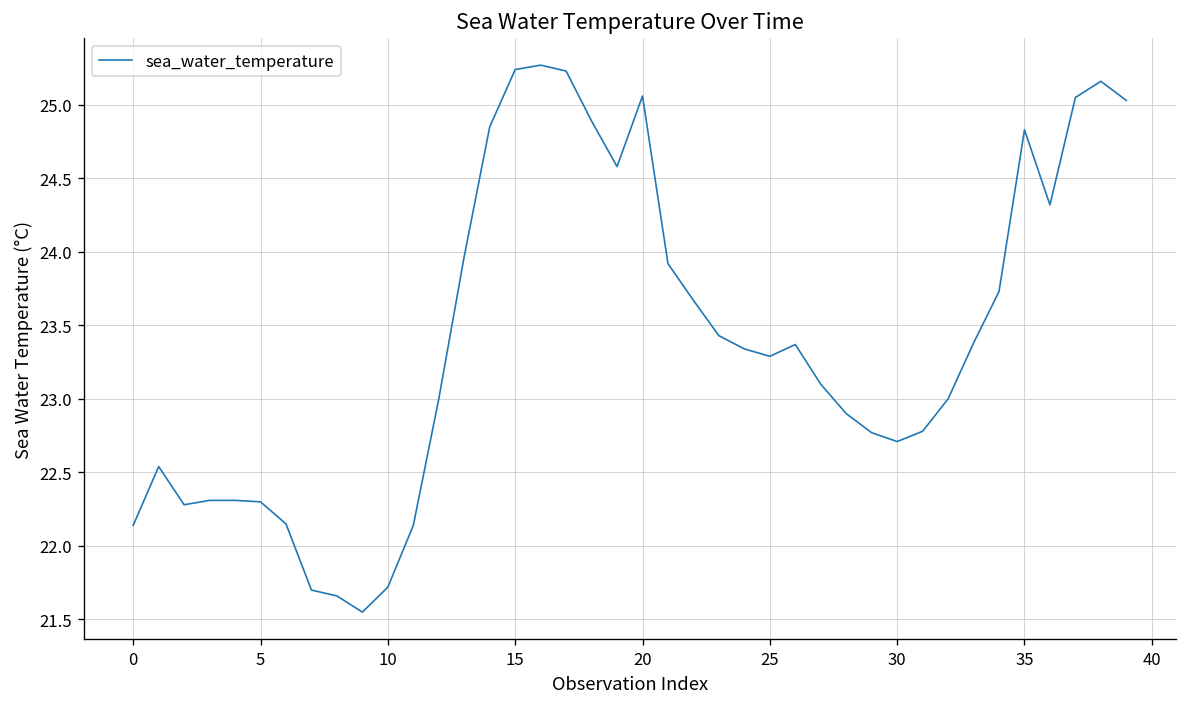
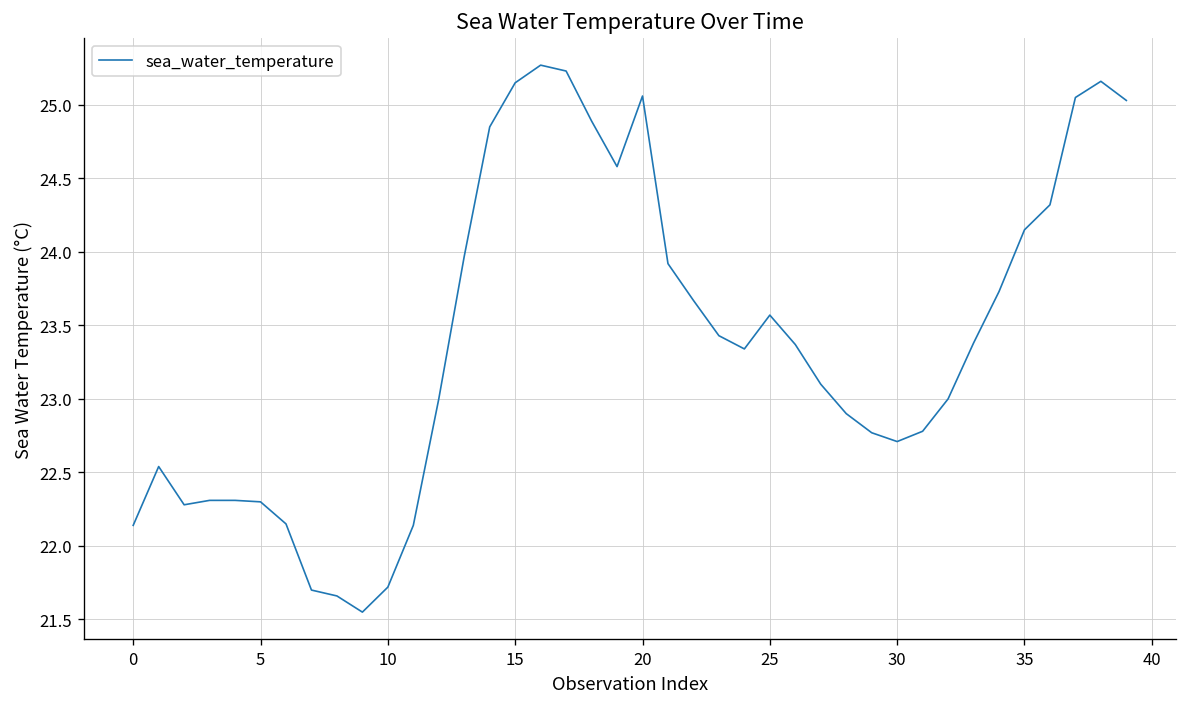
15: 25.24 -> 25.15
25: 23.29 -> 23.57
35: 24.83 -> 24.15
